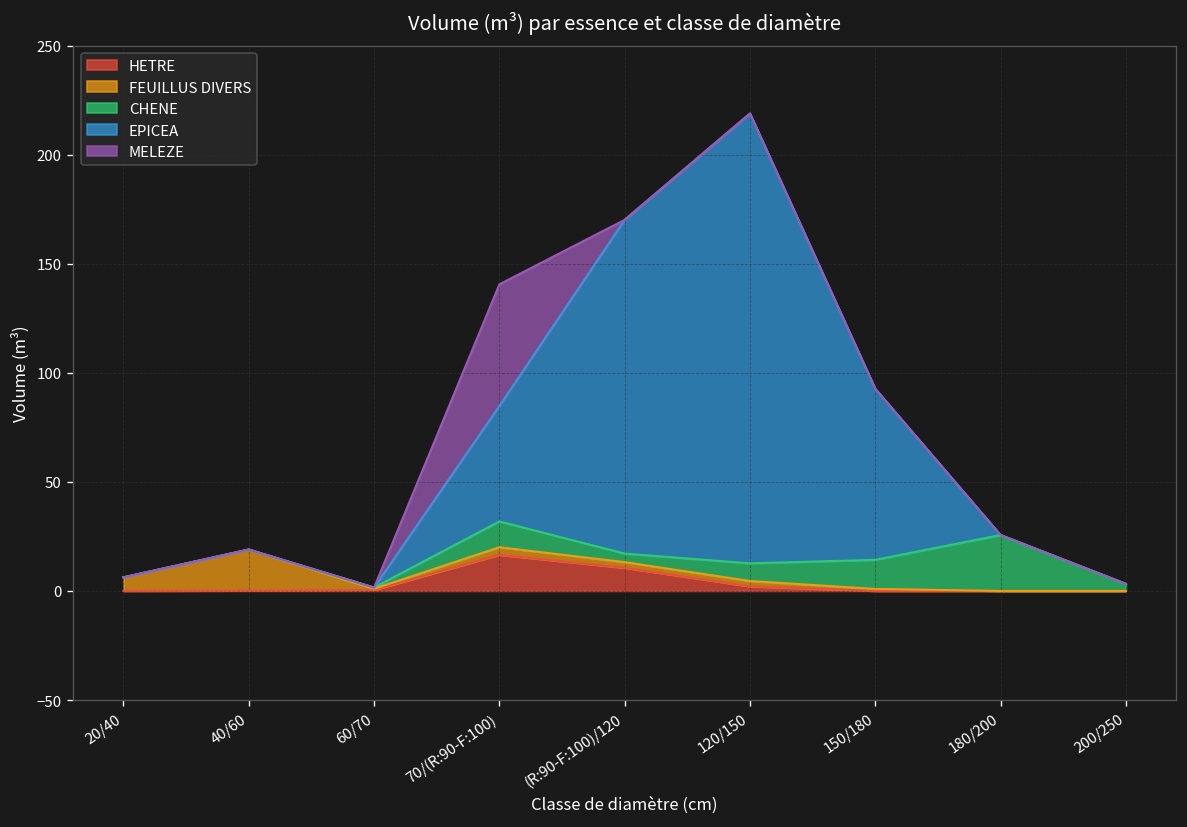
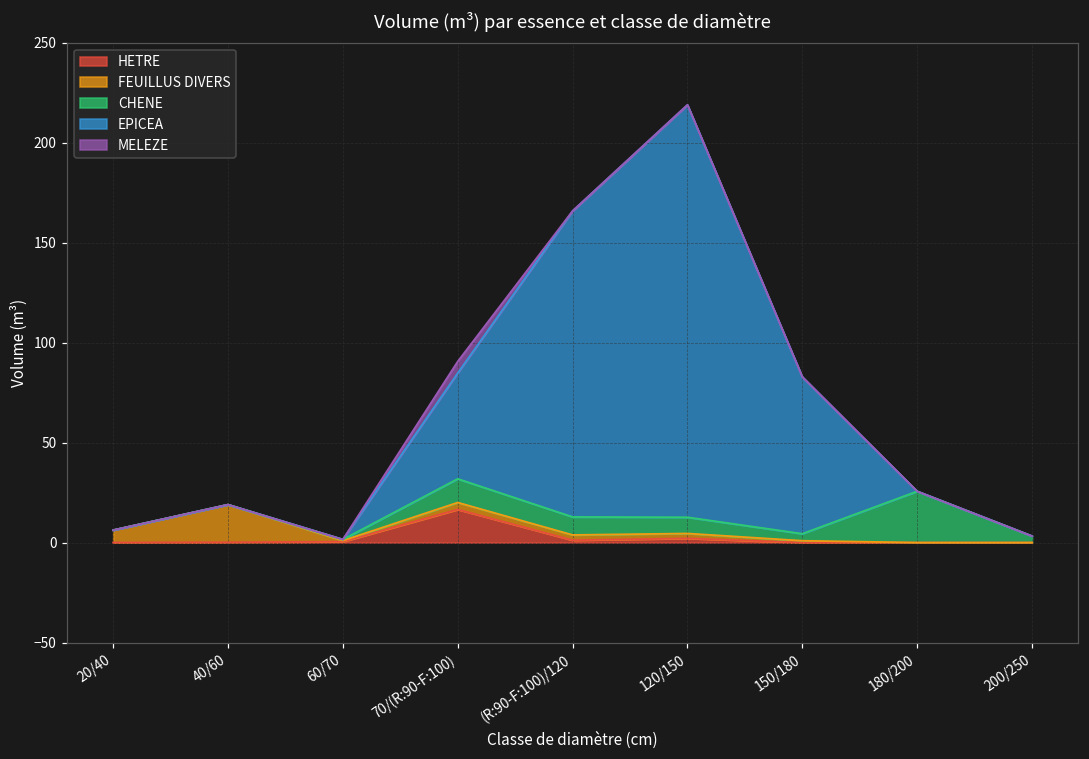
MELEZE, 70/(R:90-F:100): 56 -> 6
HETRE, (R:90-F:100)/120: 11 -> 1
CHENE, (R:90-F:100)/120: 4 -> 9
CHENE, 150/180: 13 -> 3
